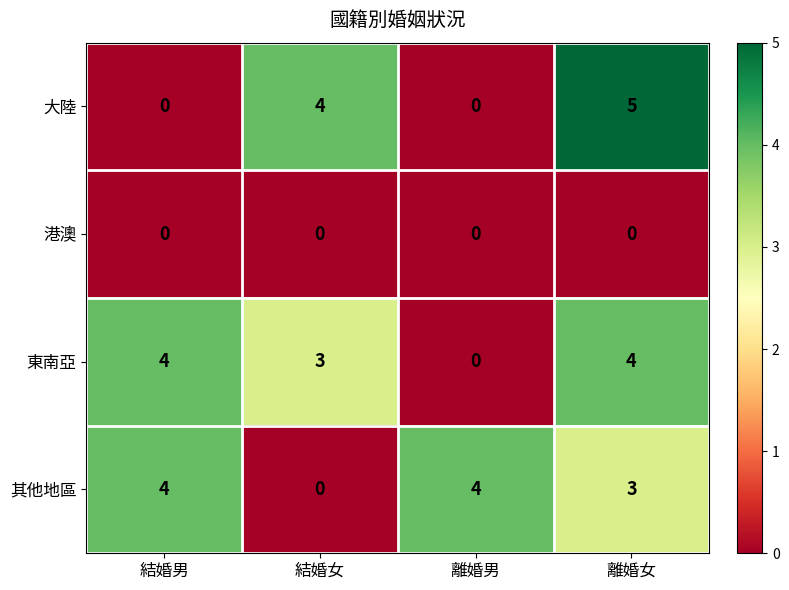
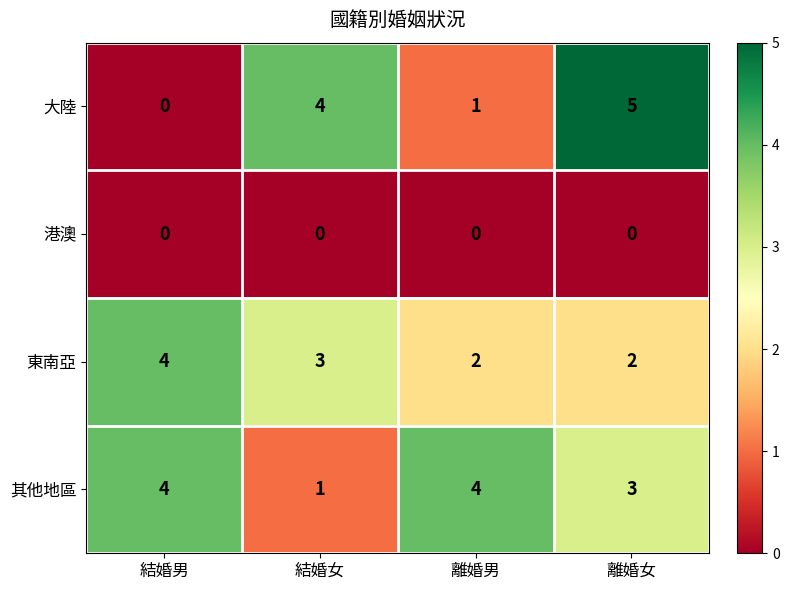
大陸, 離婚男: 0 -> 1
東南亞, 離婚男: 0 -> 2
東南亞, 離婚女: 4 -> 2
其他地區, 結婚女: 0 -> 1
